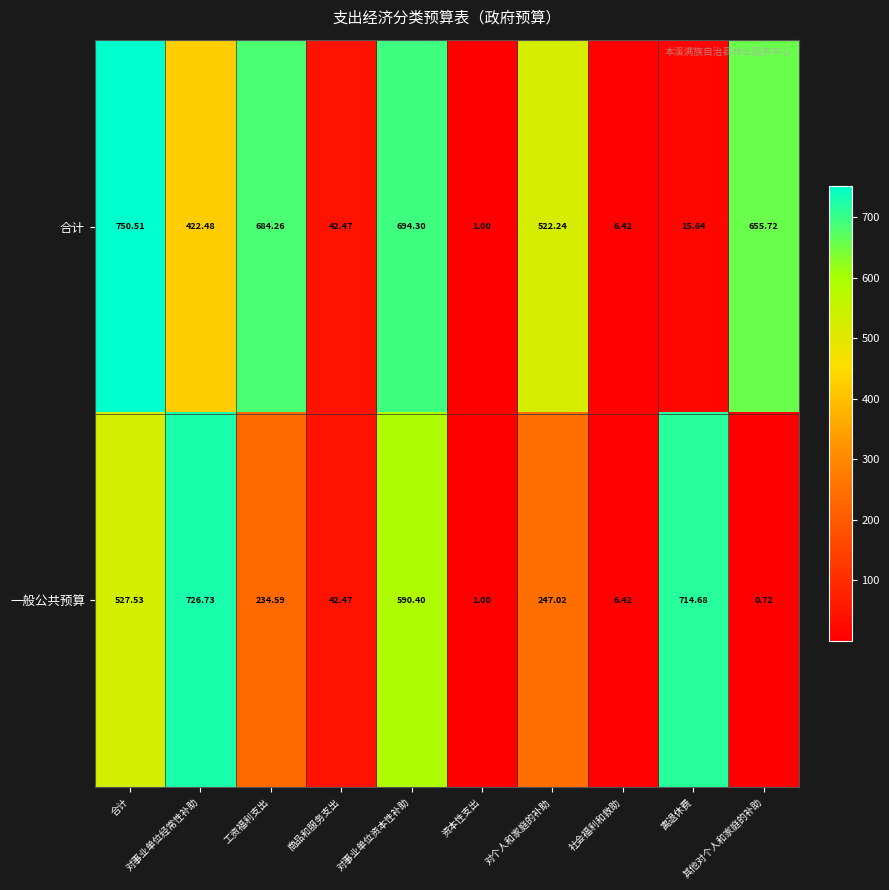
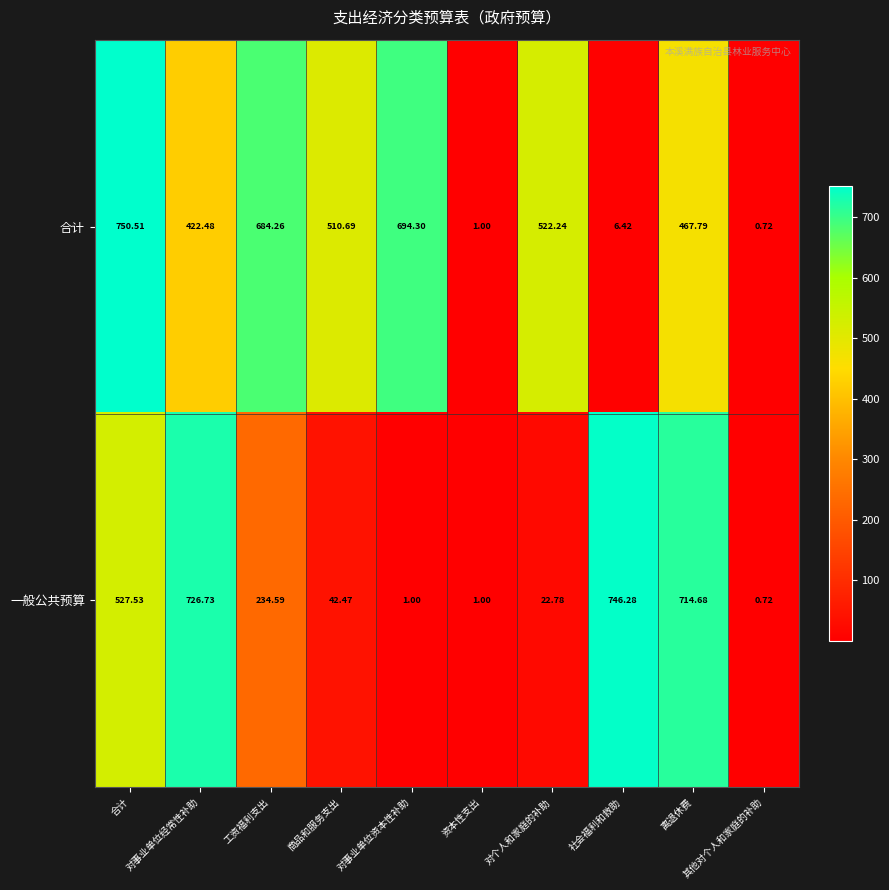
合计, 商品和服务支出: 42.47 -> 510.69
合计, 离退休费: 15.64 -> 467.79
合计, 其他对个人和家庭的补助: 655.72 -> 0.72
一般公共预算, 对事业单位资本性补助: 590.40 -> 1.00
一般公共预算, 对个人和家庭的补助: 247.02 -> 22.78
一般公共预算, 社会福利和救助: 6.42 -> 746.28
